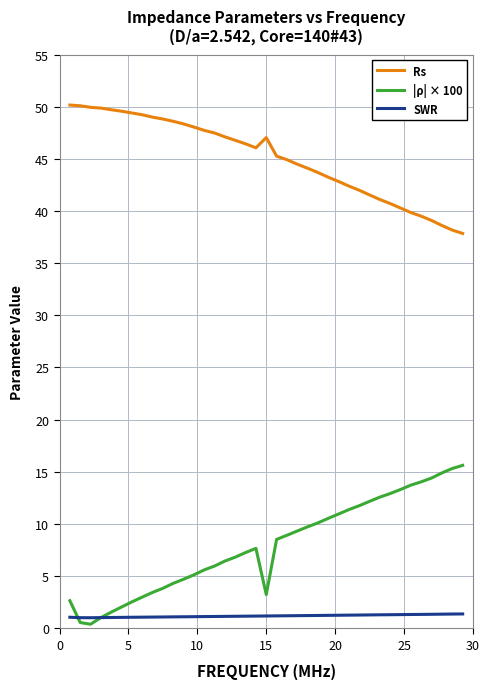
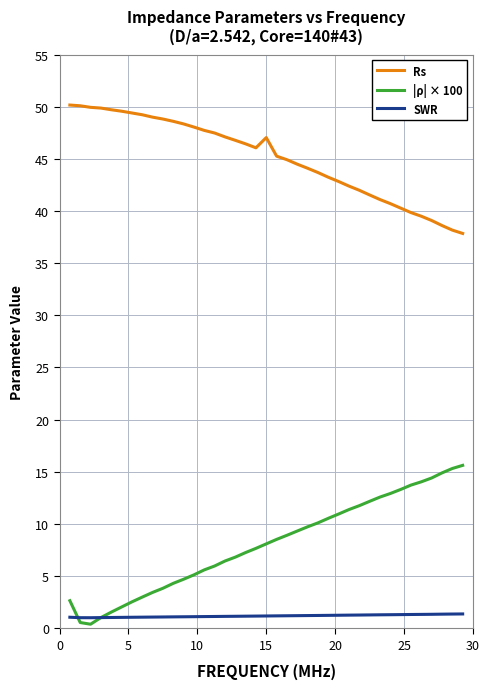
|ρ| × 100, 15: 3.2 -> 8.1
